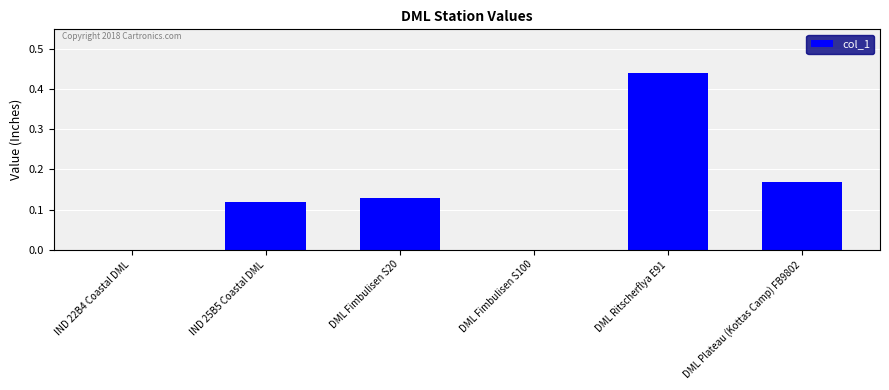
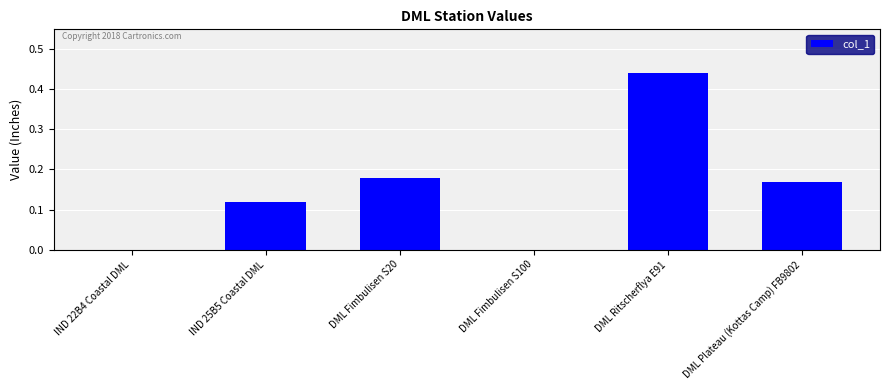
DML Fimbulisen S20: 0.13 -> 0.18
